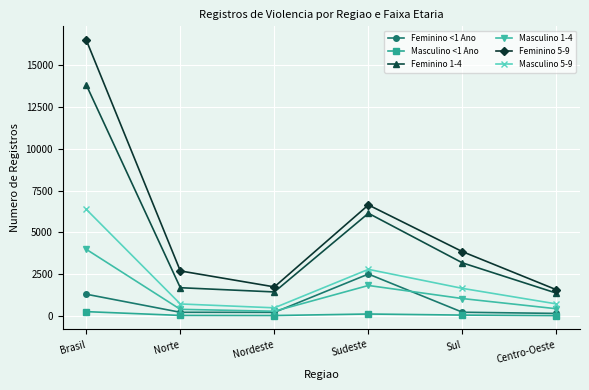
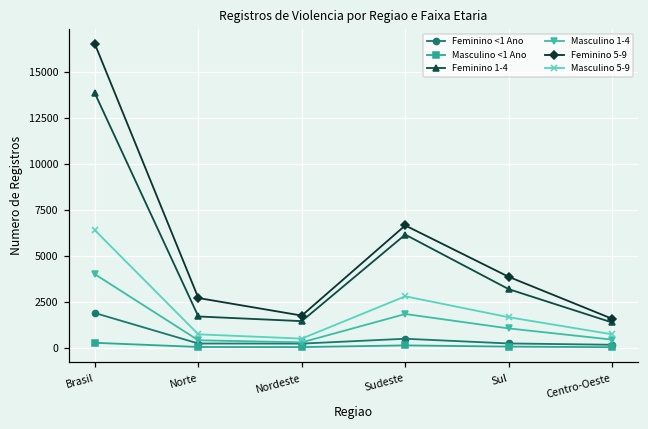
Feminino <1 Ano, Brasil: 1300 -> 1900
Feminino <1 Ano, Sudeste: 2500 -> 500
